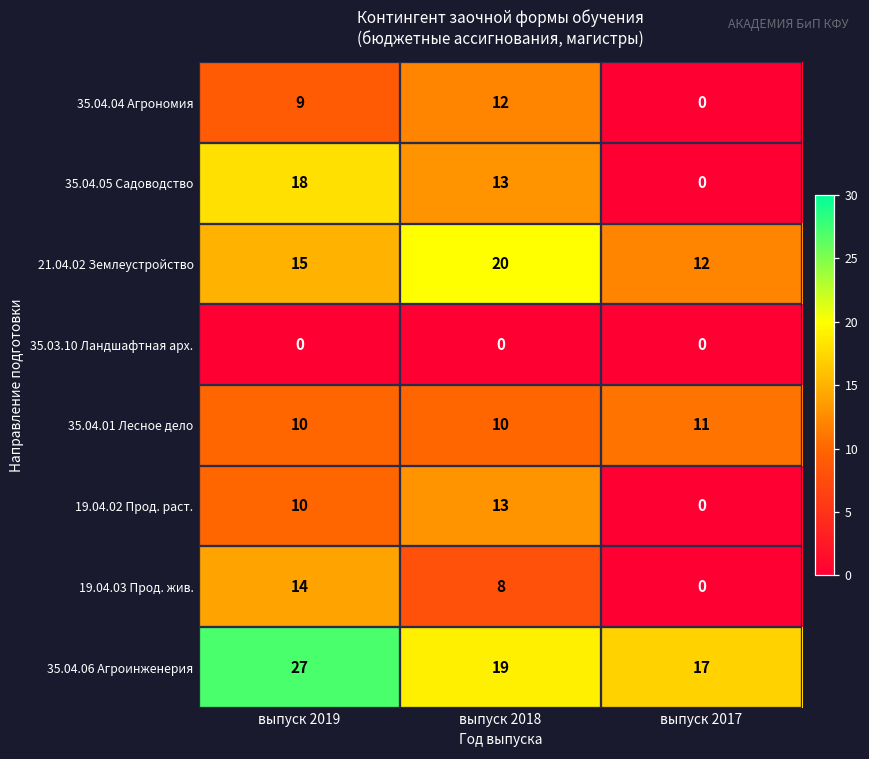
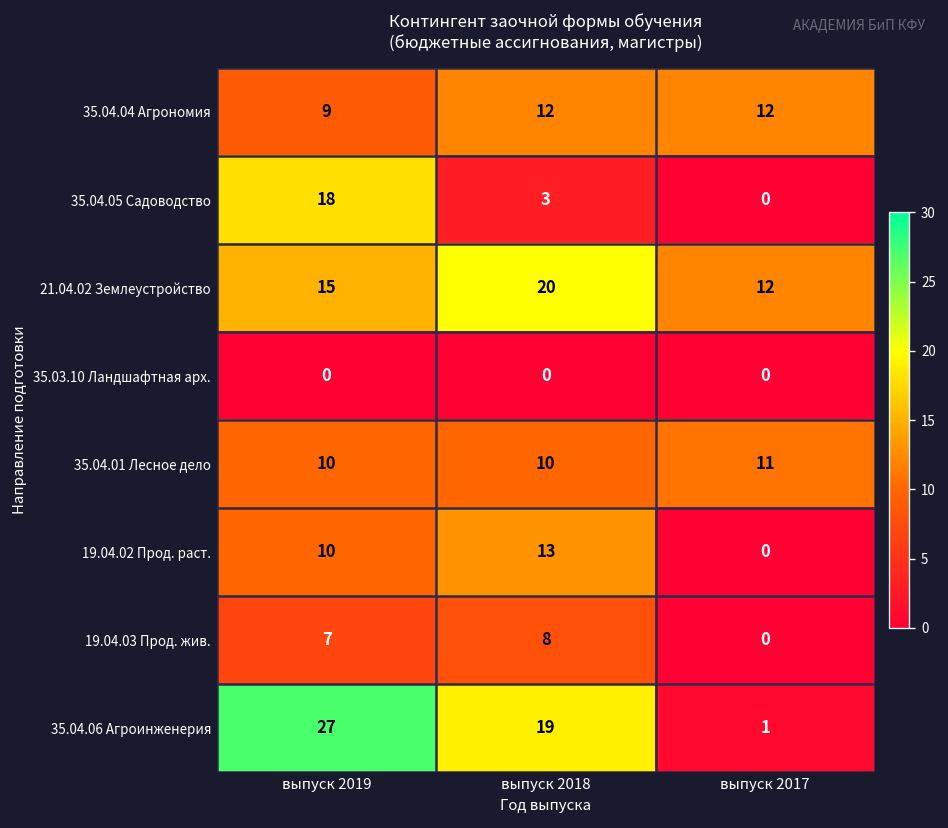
35.04.04 Агрономия, выпуск 2017: 0 -> 12
35.04.05 Садоводство, выпуск 2018: 13 -> 3
19.04.03 Прод. жив., выпуск 2019: 14 -> 7
35.04.06 Агроинженерия, выпуск 2017: 17 -> 1
